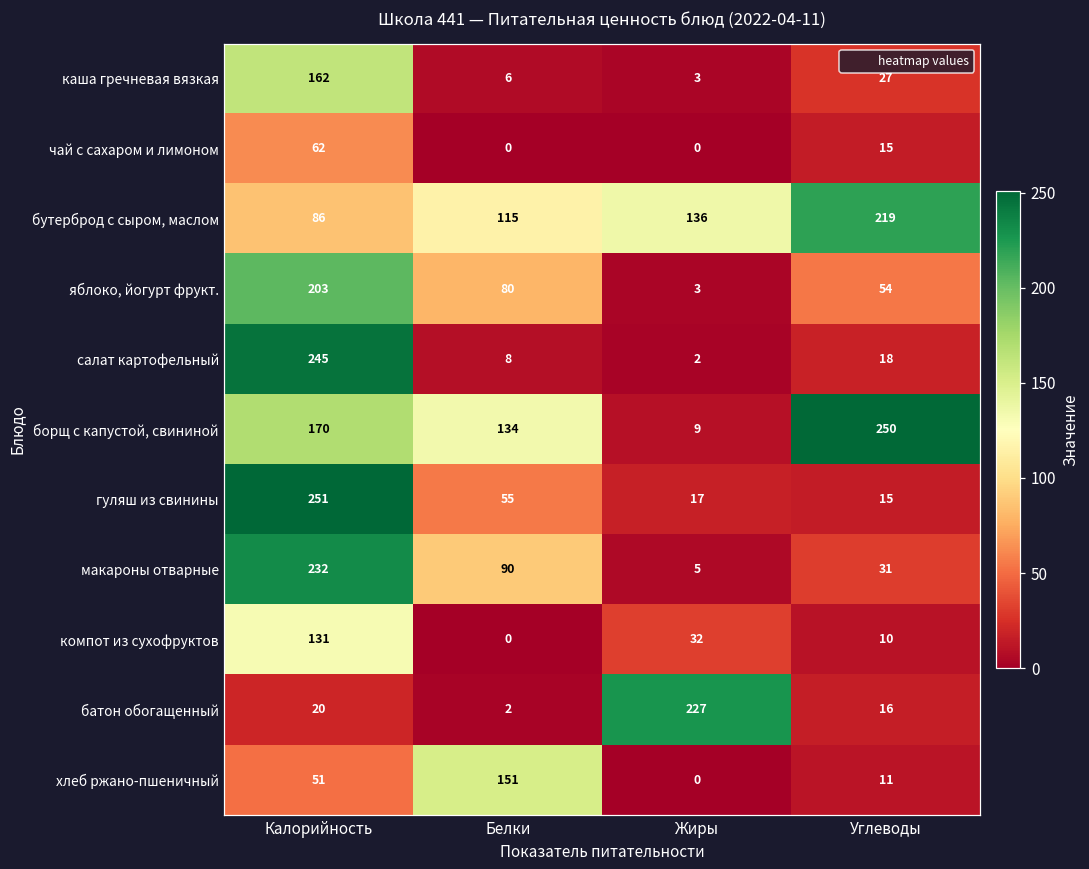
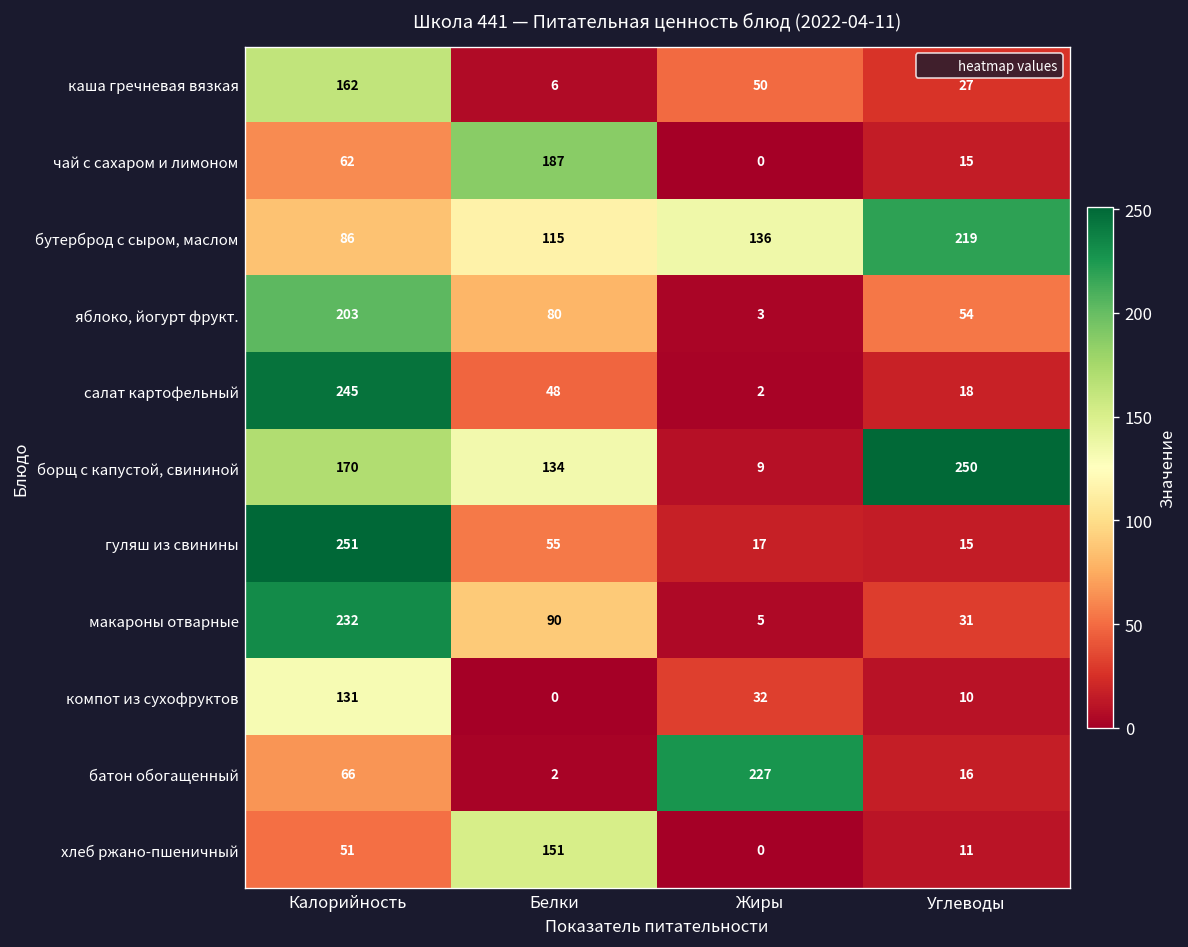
каша гречневая вязкая, Жиры: 3 -> 50
чай с сахаром и лимоном, Белки: 0 -> 187
салат картофельный, Белки: 8 -> 48
батон обогащенный, Калорийность: 20 -> 66
